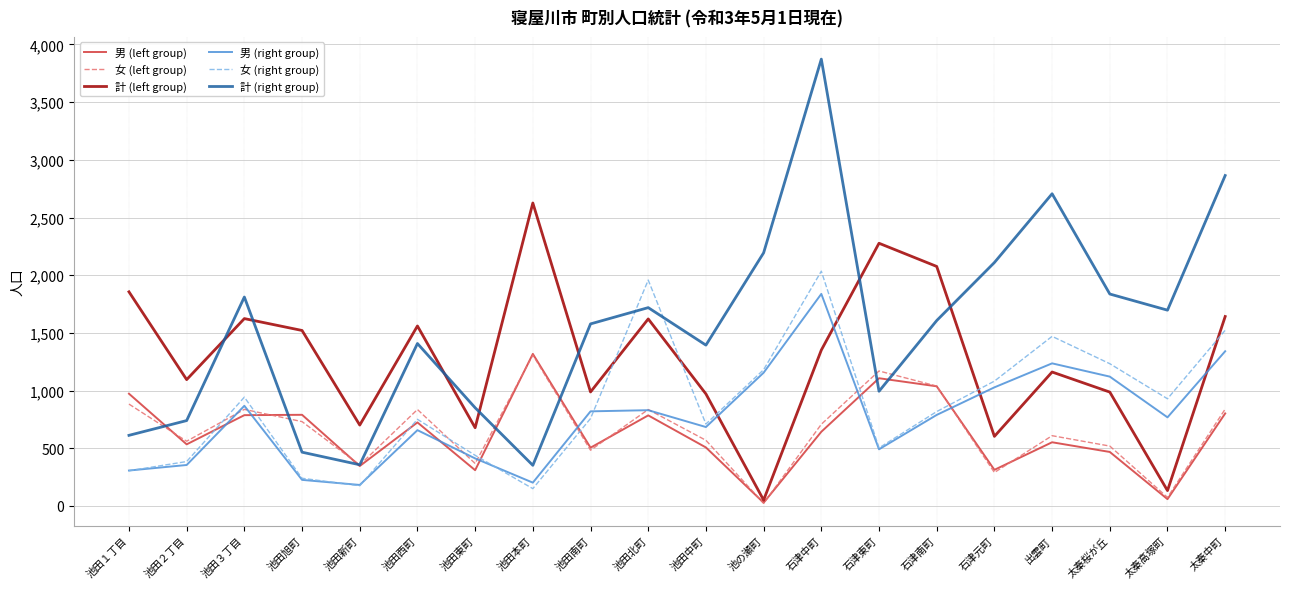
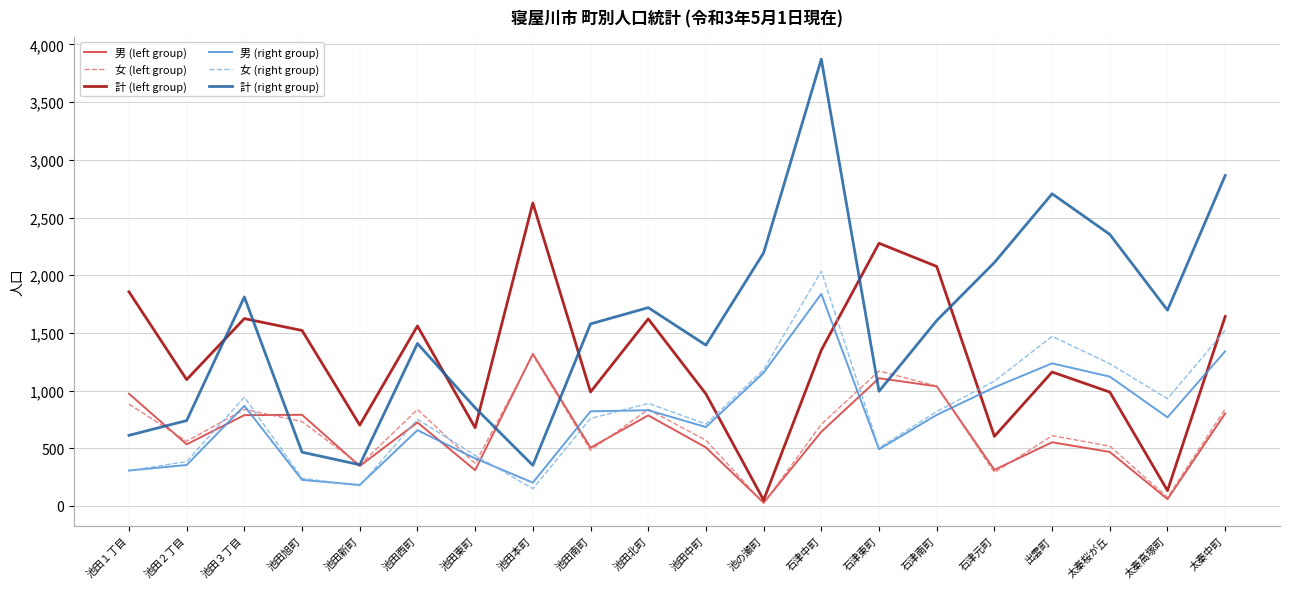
女 (right group), 池田北町: 1,960 -> 890
計 (right group), 太秦桜が丘: 1,840 -> 2,350
